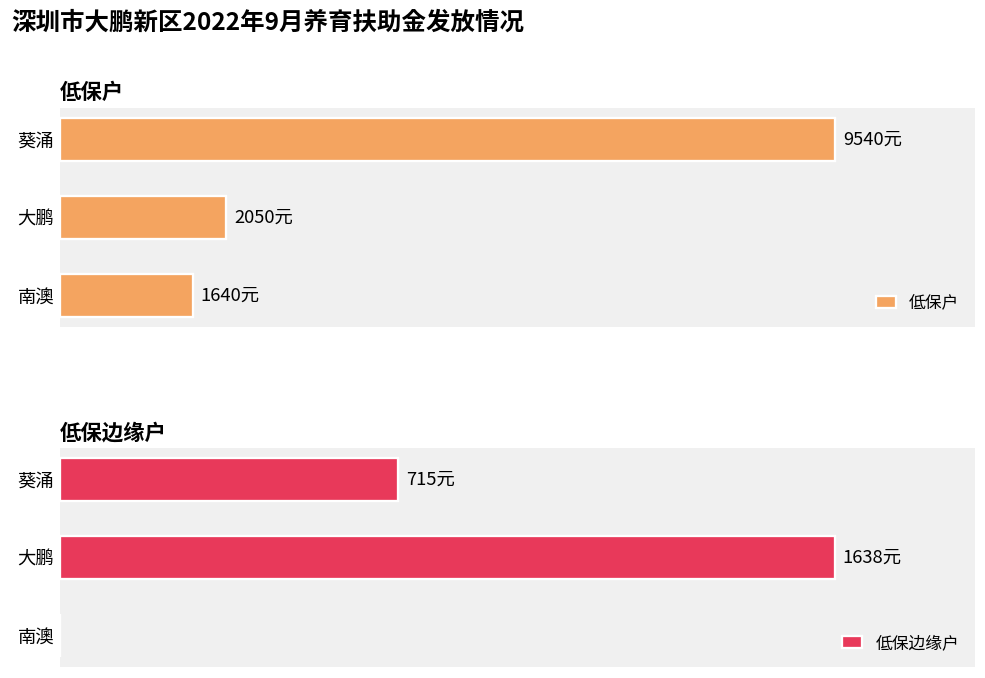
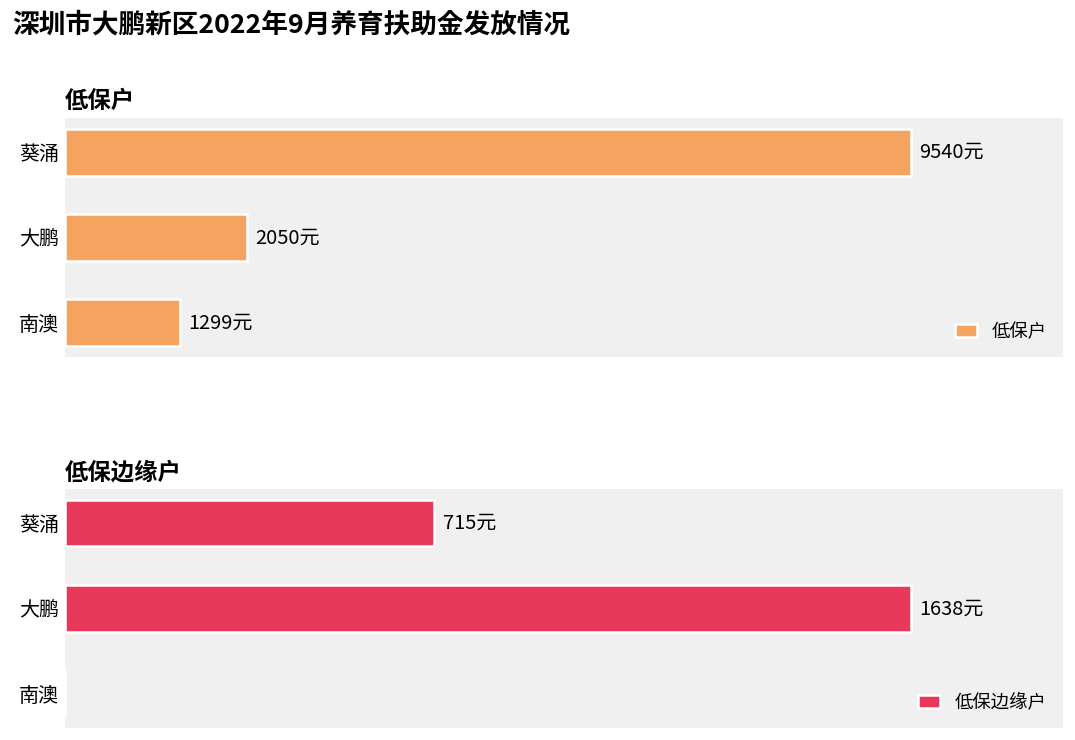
低保户, 南澳: 1640元 -> 1299元
